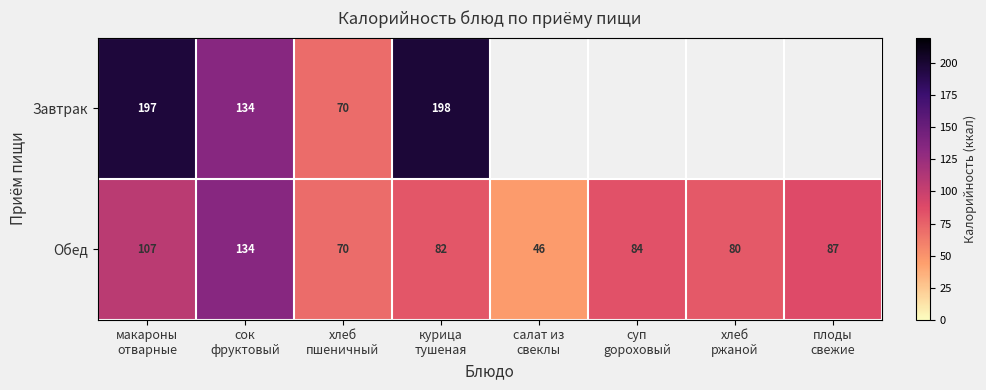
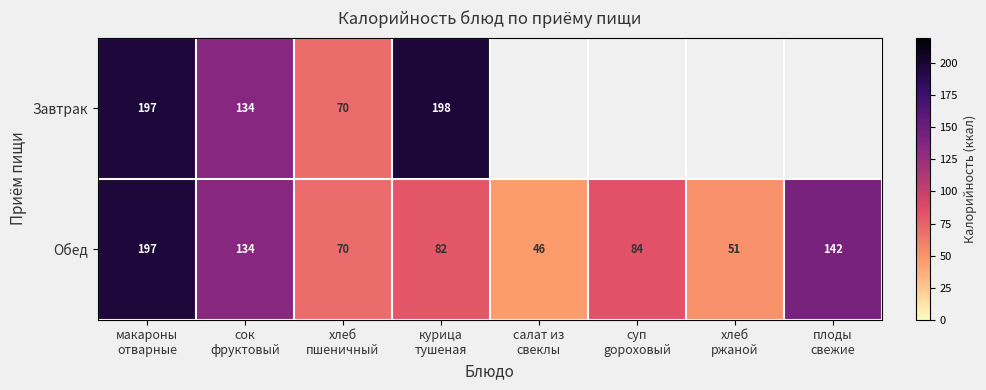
Обед, макароны отварные: 107 -> 197
Обед, хлеб ржаной: 80 -> 51
Обед, плоды свежие: 87 -> 142
